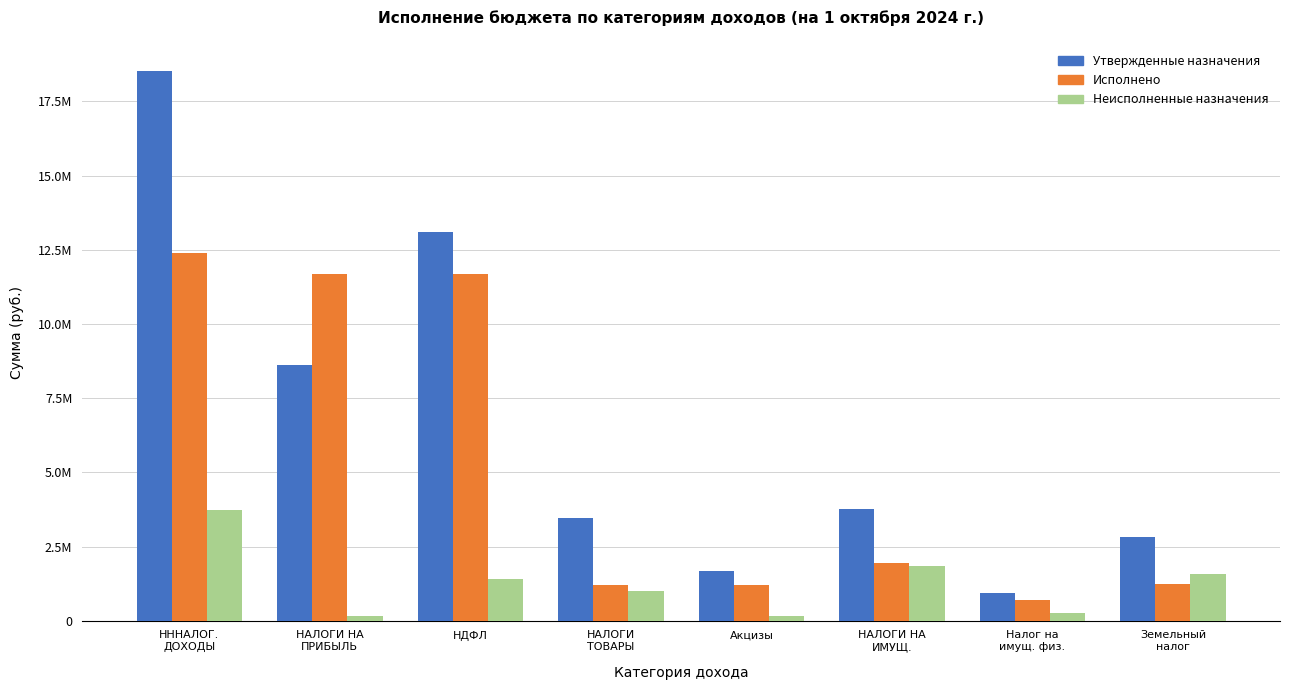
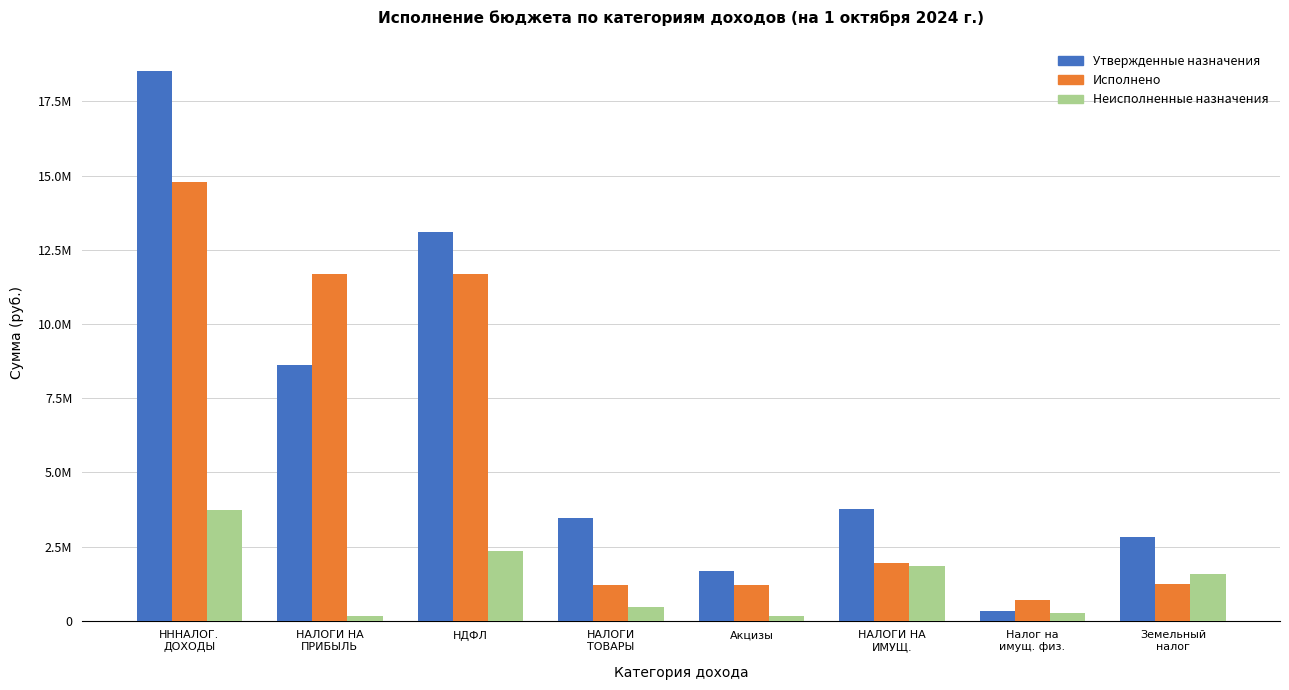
Исполнено, НННАЛОГ. ДОХОДЫ: 12400000 -> 14800000
Неисполненные назначения, НДФЛ: 1400000 -> 2300000
Неисполненные назначения, НАЛОГИ ТОВАРЫ: 1000000 -> 500000
Утвержденные назначения, Налог на имущ. физ.: 900000 -> 300000
